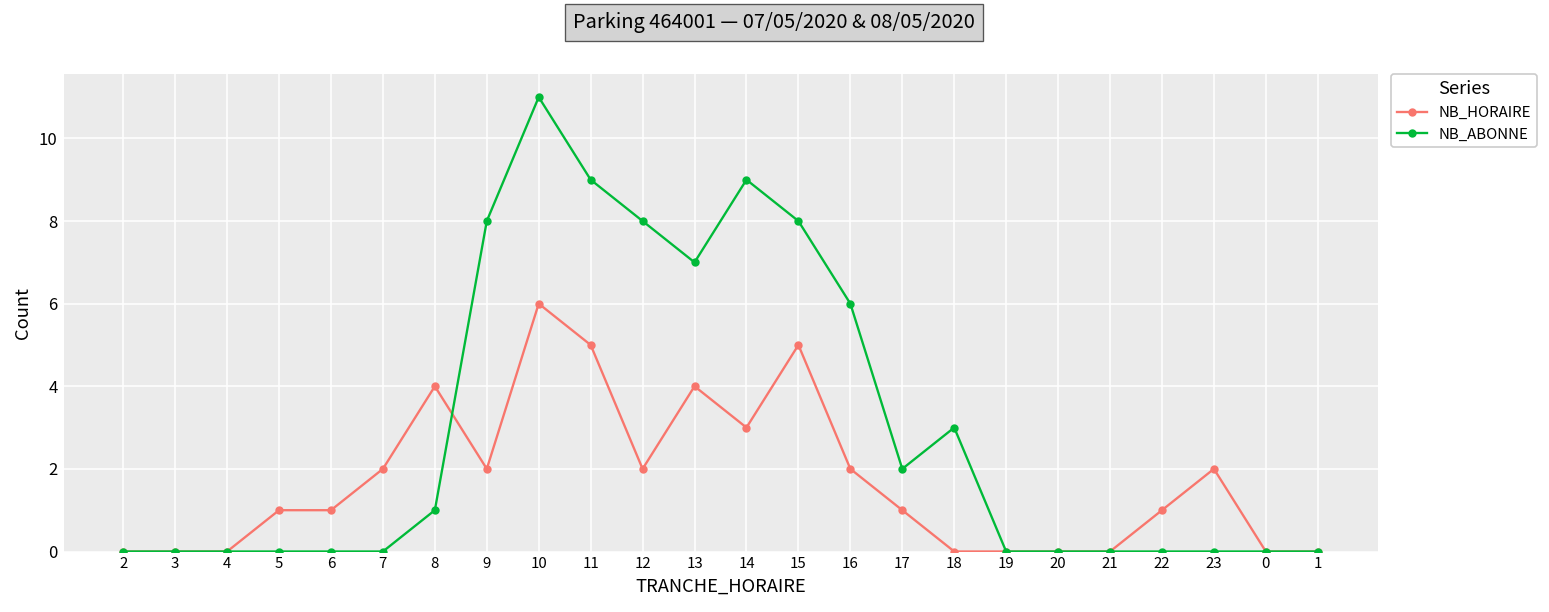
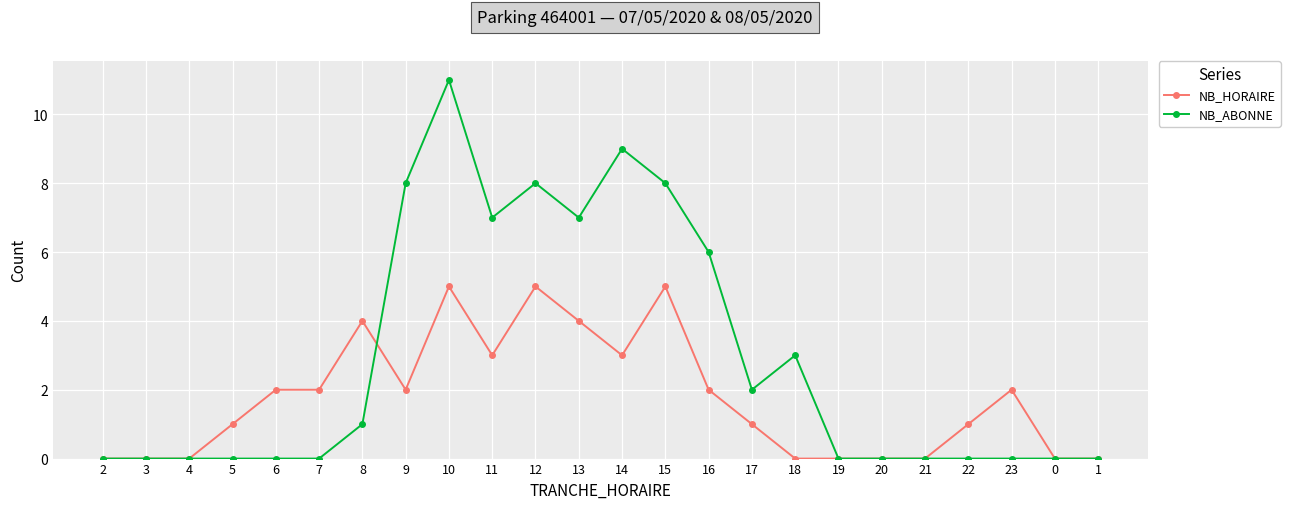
NB_HORAIRE, 6: 1 -> 2
NB_HORAIRE, 10: 6 -> 5
NB_HORAIRE, 11: 5 -> 3
NB_ABONNE, 11: 9 -> 7
NB_HORAIRE, 12: 2 -> 5
